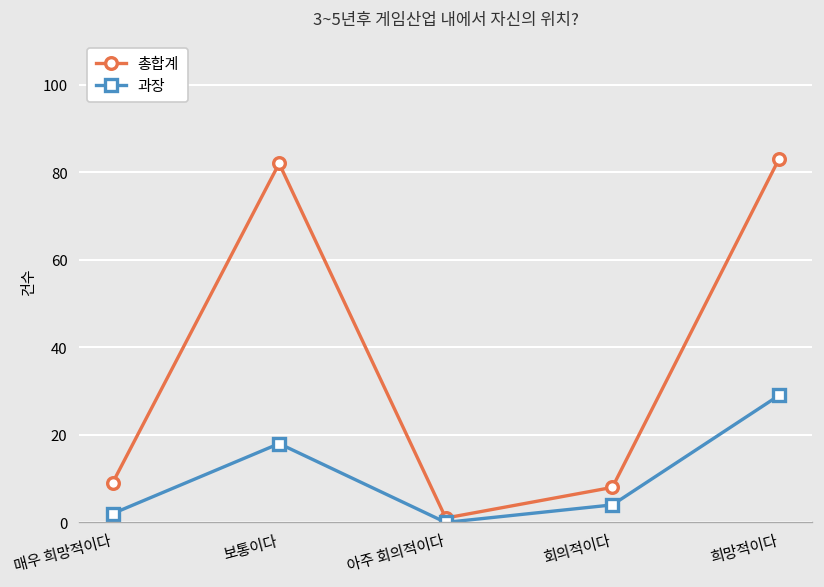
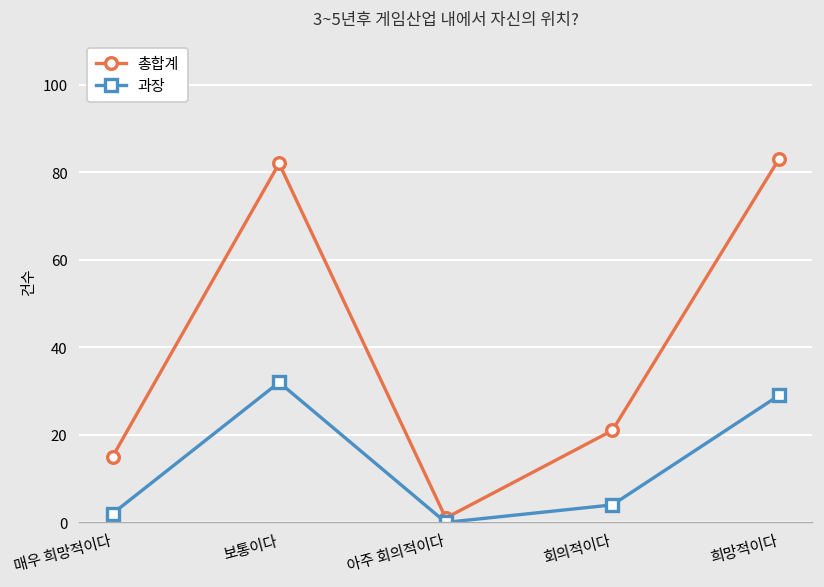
총합계, 매우 희망적이다: 9 -> 15
과장, 보통이다: 18 -> 32
총합계, 회의적이다: 8 -> 21
